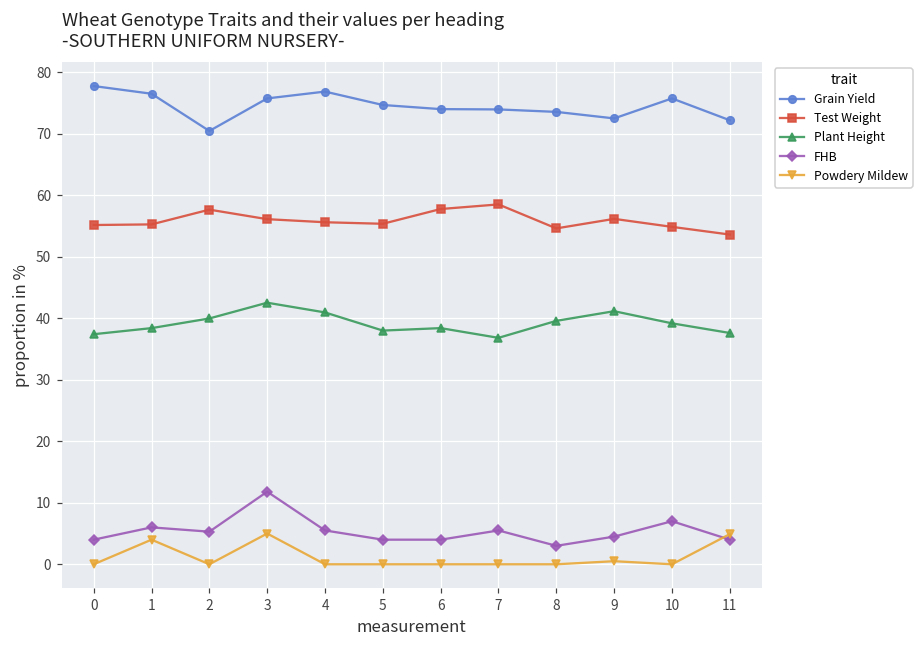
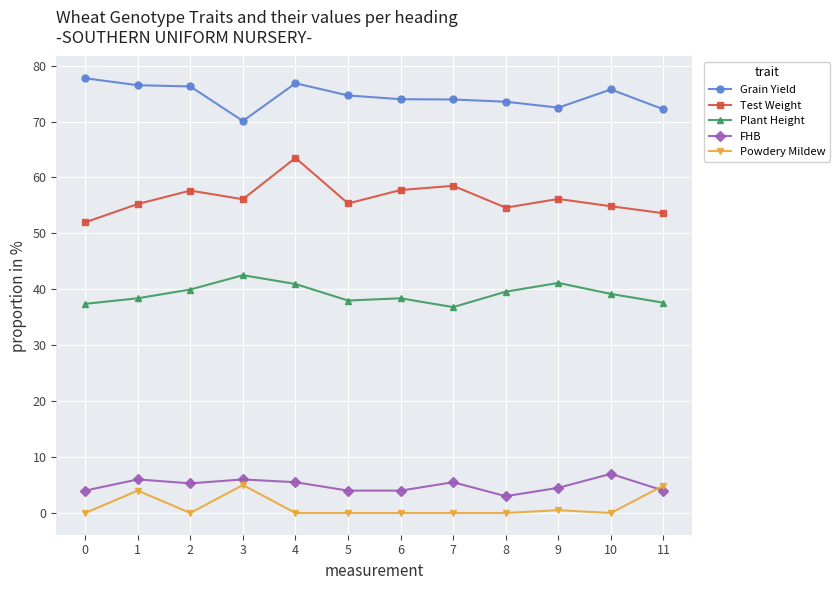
Test Weight, 0: 55 -> 52
Grain Yield, 2: 70 -> 76
Grain Yield, 3: 76 -> 70
FHB, 3: 12 -> 6
Test Weight, 4: 56 -> 64
